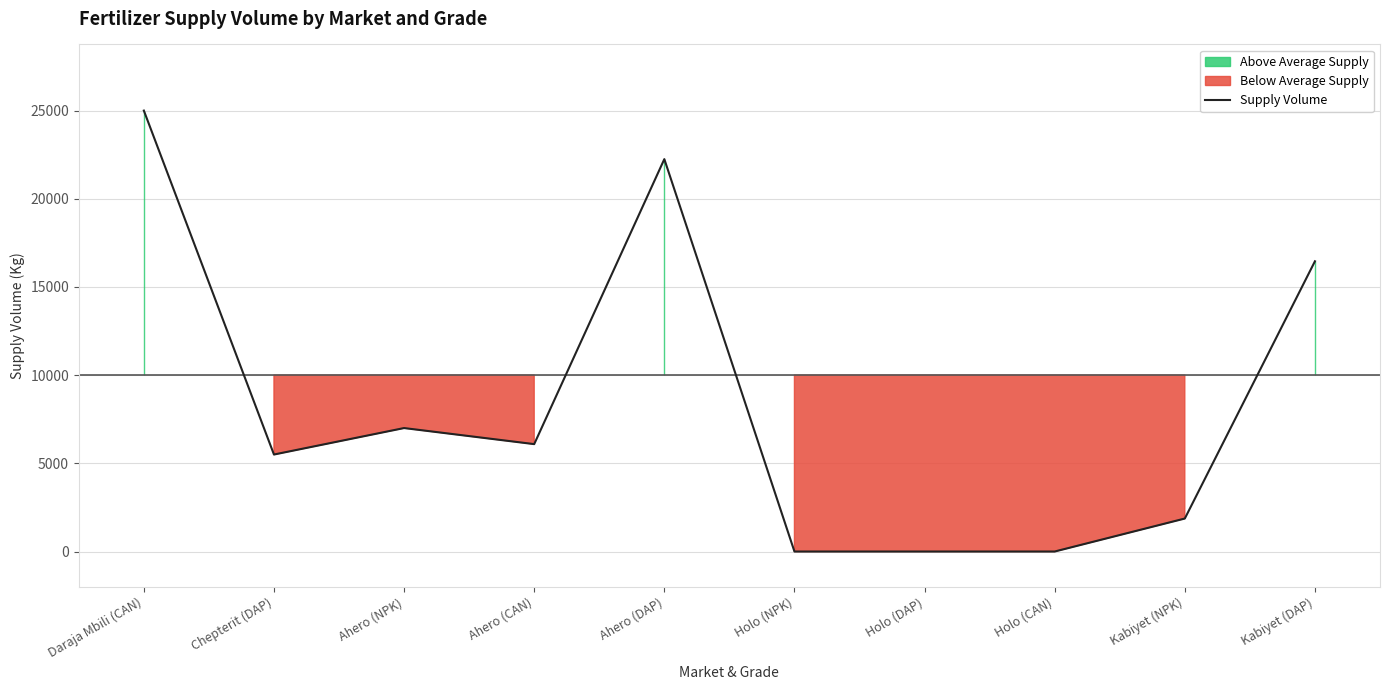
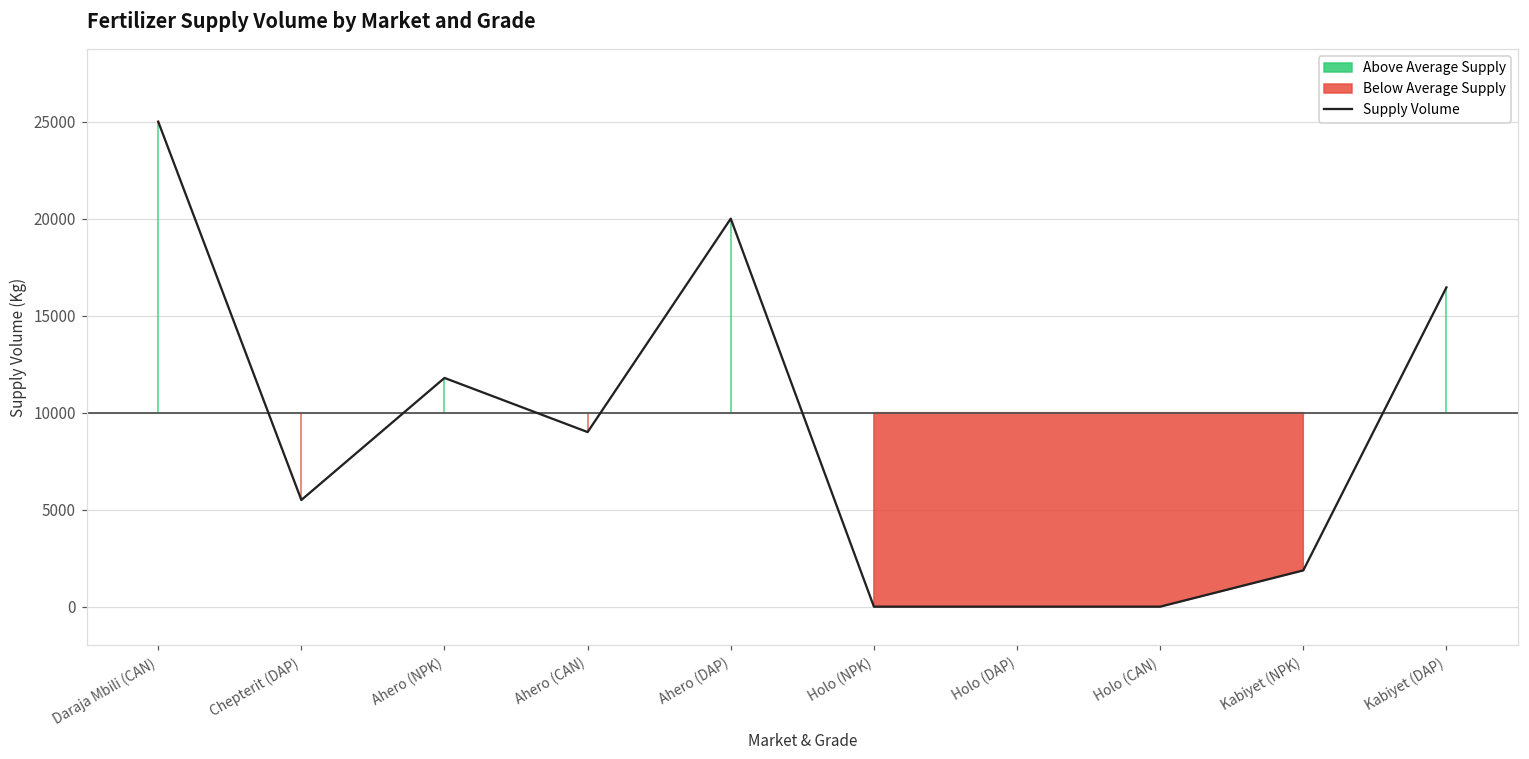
Ahero (NPK): 7000 -> 11800
Ahero (CAN): 6100 -> 9000
Ahero (DAP): 22200 -> 20000
